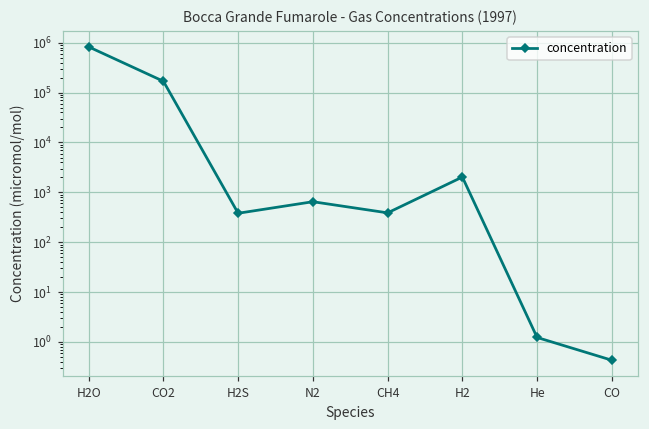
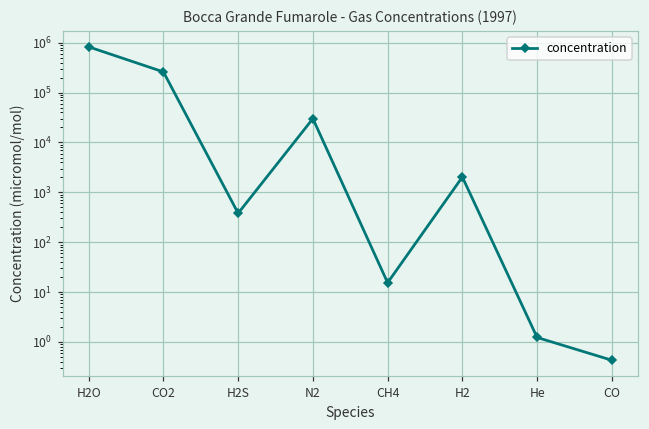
CO2: 170000 -> 300000
N2: 600 -> 30000
CH4: 400 -> 15
